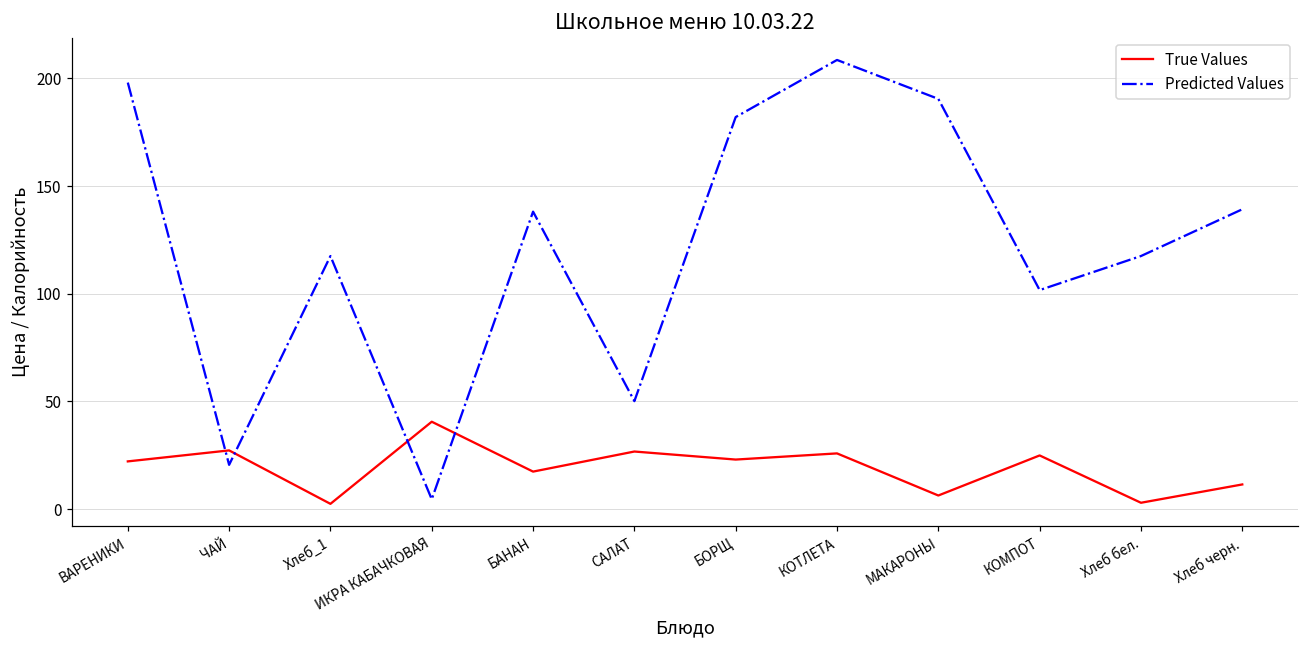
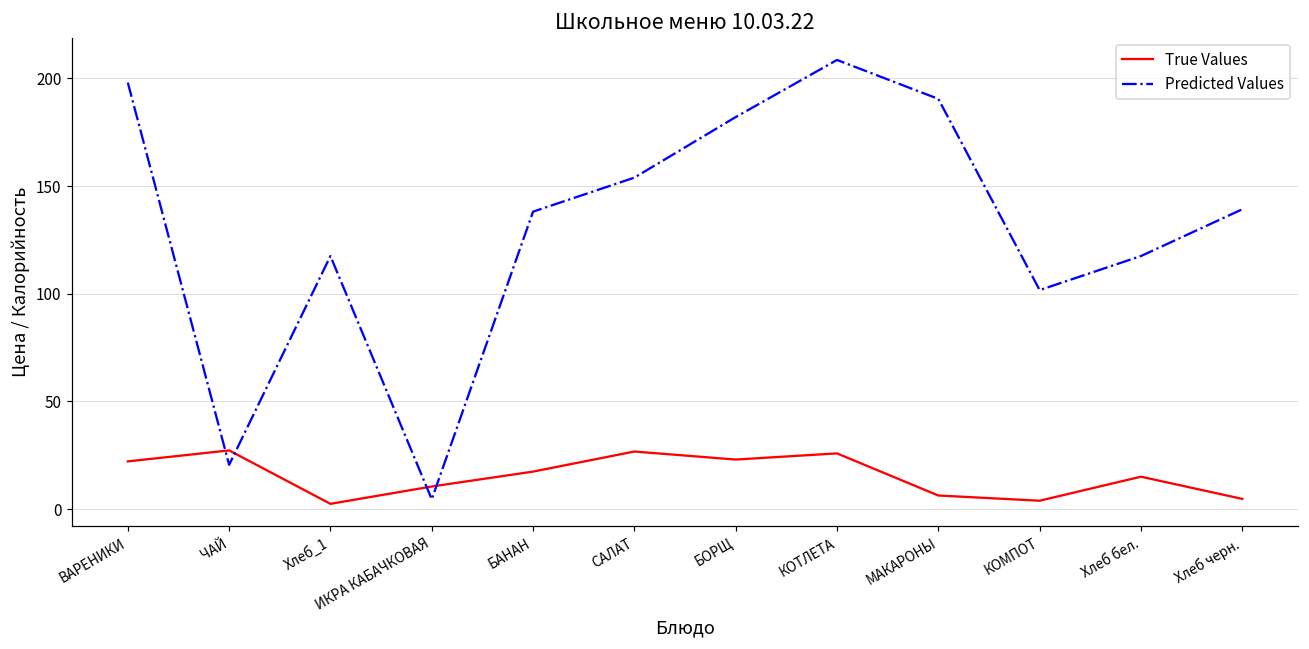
True Values, ИКРА КАБАЧКОВАЯ: 41 -> 11
Predicted Values, САЛАТ: 50 -> 154
True Values, КОМПОТ: 25 -> 4
True Values, Хлеб бел.: 3 -> 15
True Values, Хлеб черн.: 12 -> 5
